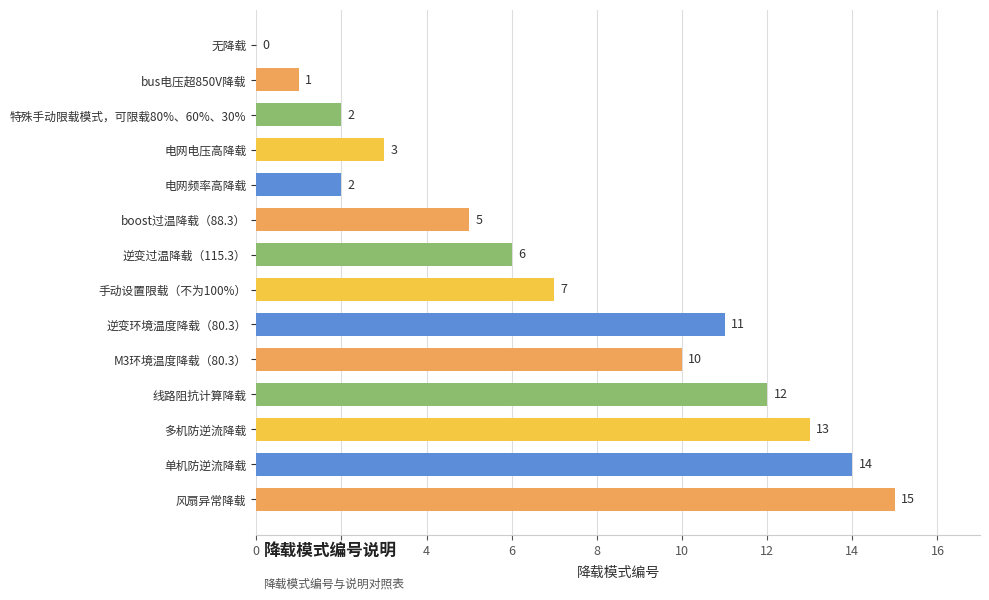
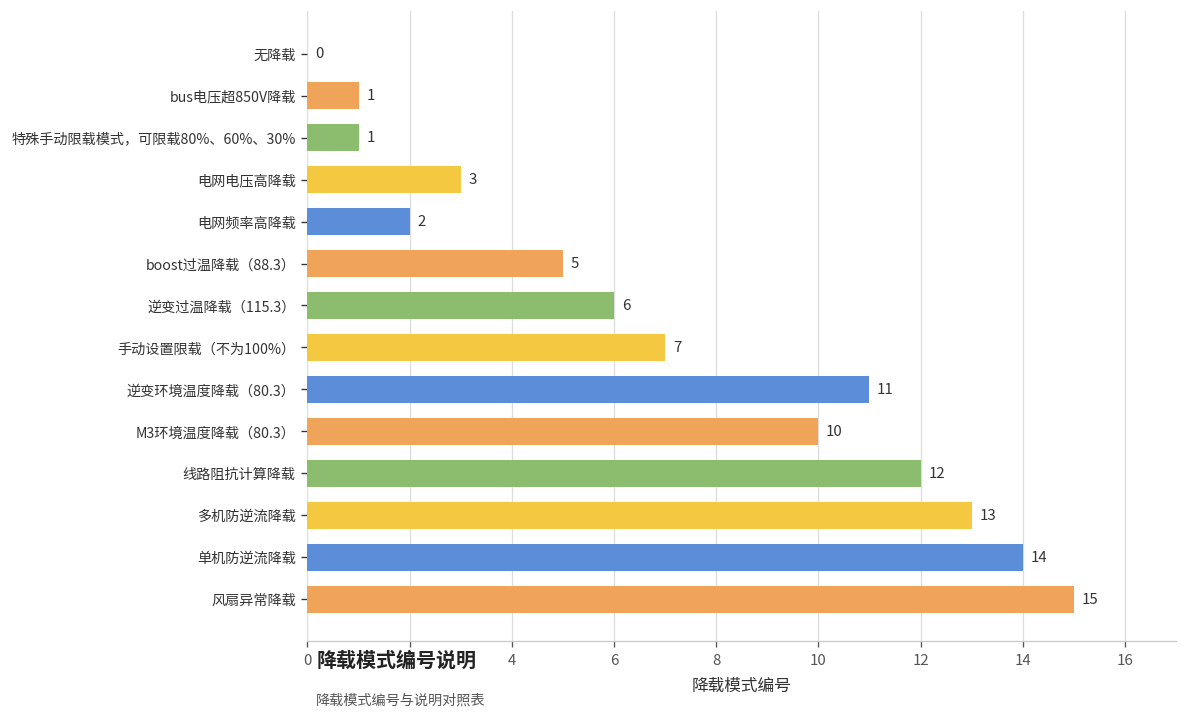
特殊手动限载模式，可限载80%、60%、30%: 2 -> 1
